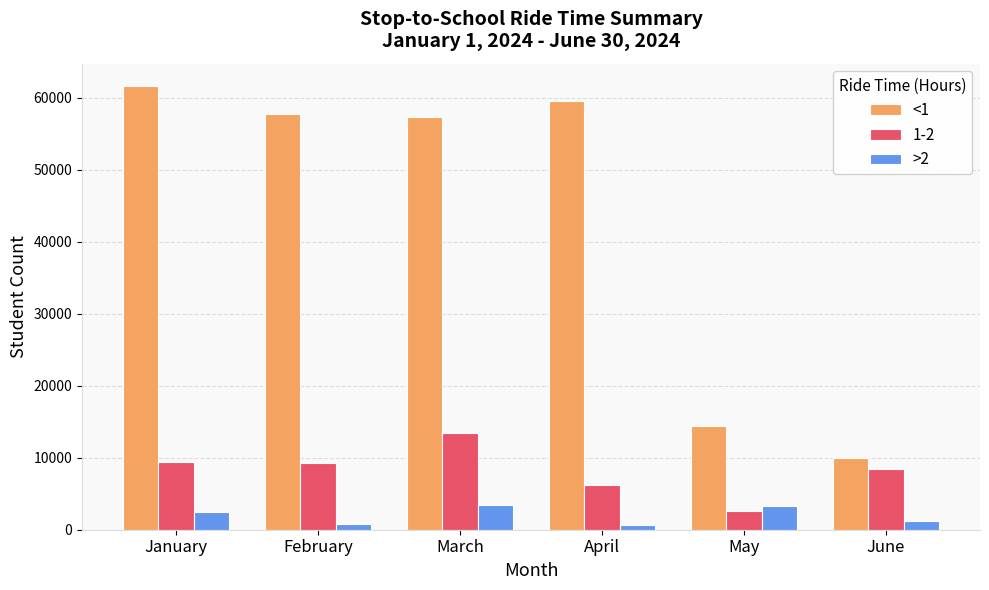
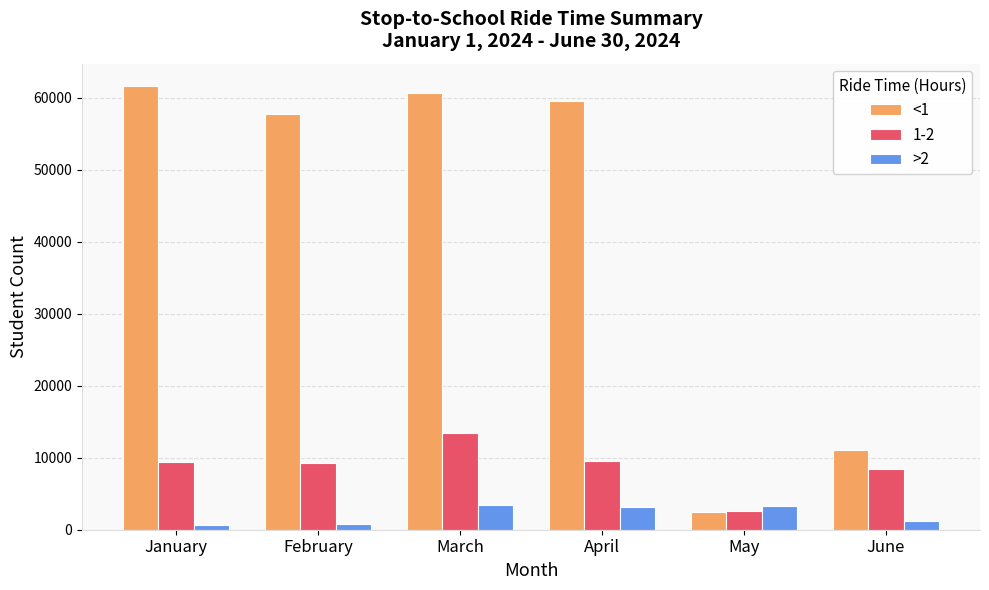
>2, January: 3000 -> 1000
<1, March: 57000 -> 61000
1-2, April: 6000 -> 9000
>2, April: 1000 -> 3000
<1, May: 14000 -> 2000
<1, June: 10000 -> 11000
